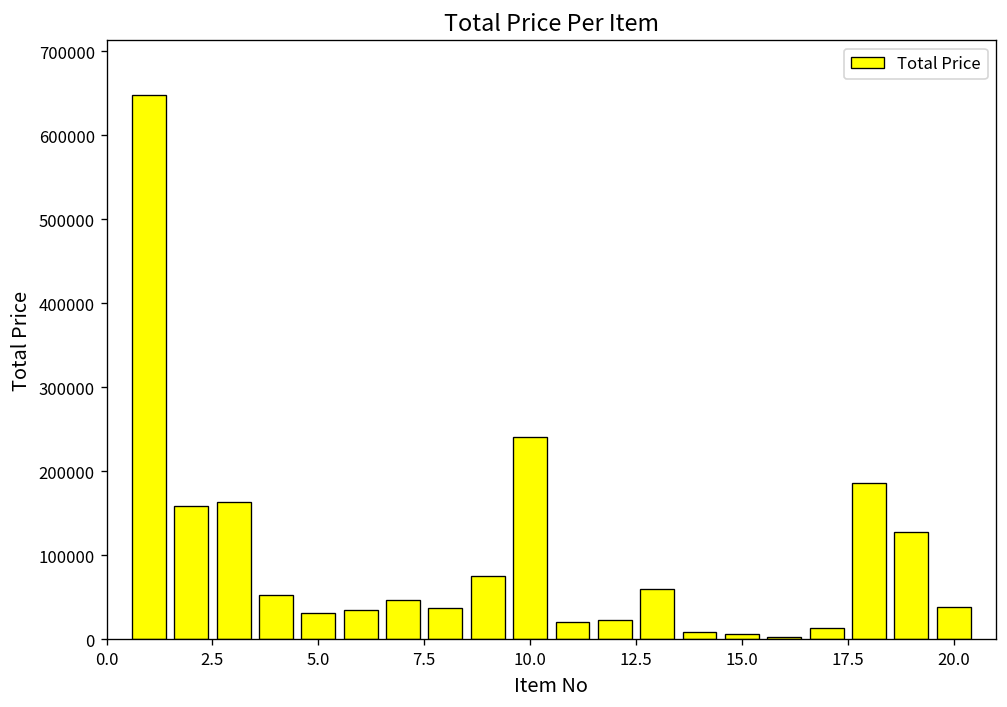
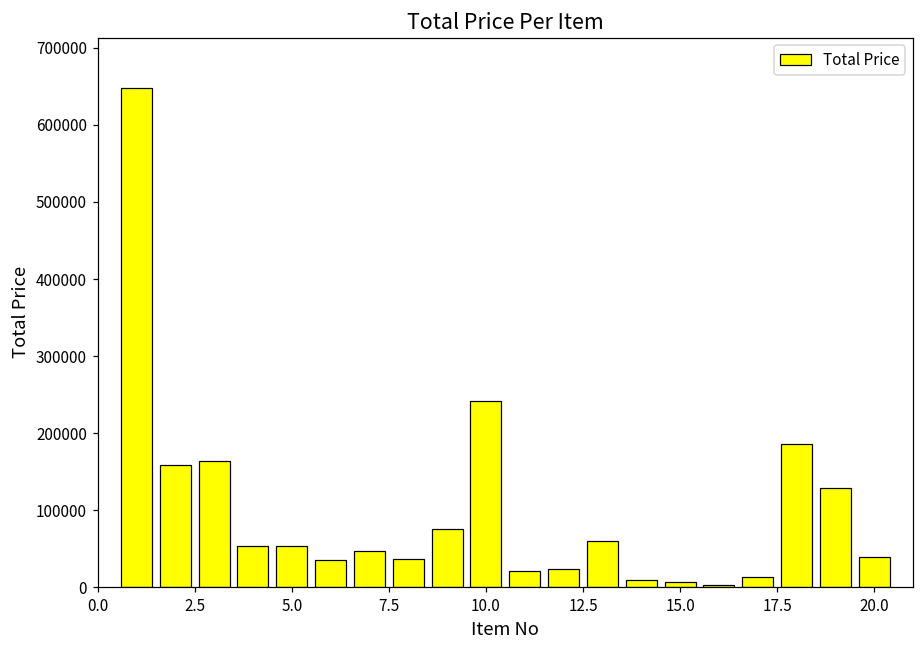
5.0: 30000 -> 50000
